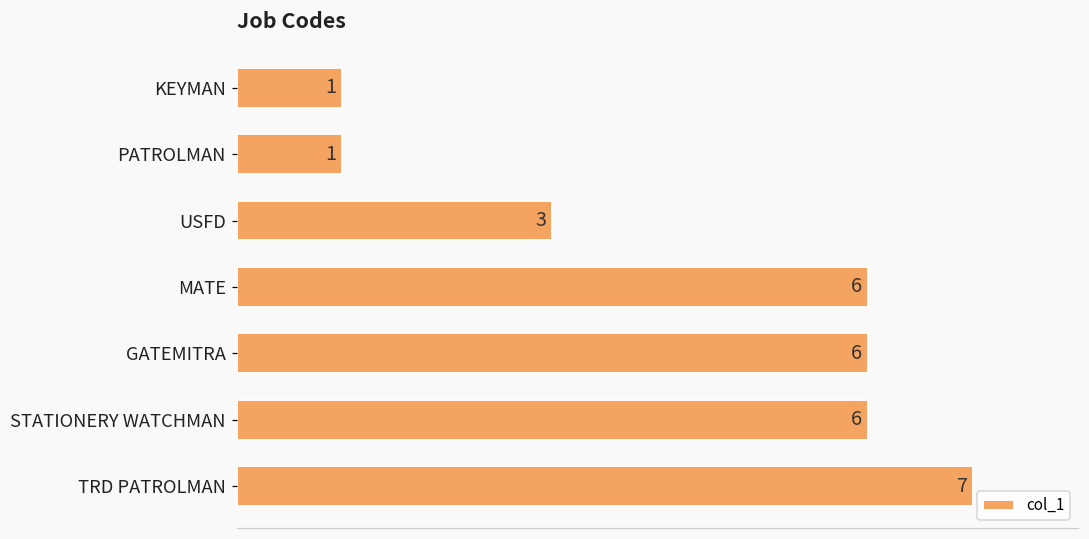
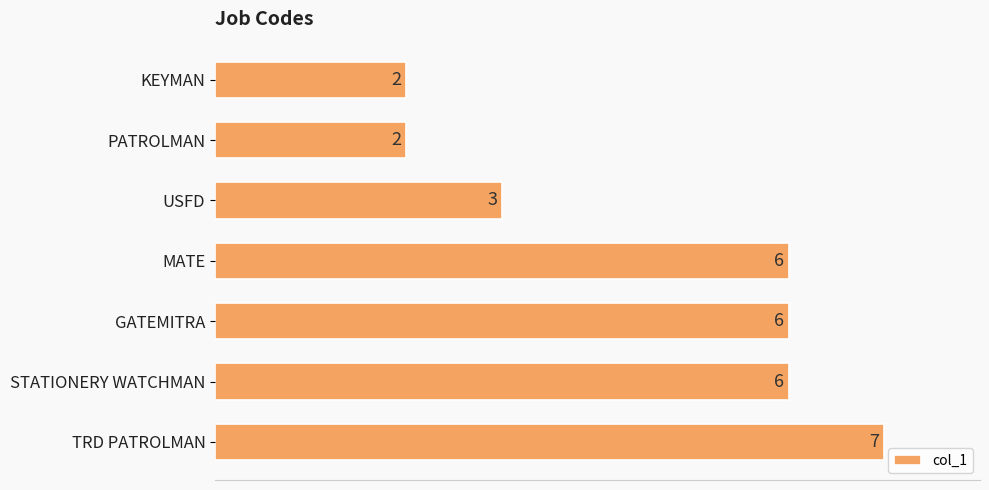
KEYMAN: 1 -> 2
PATROLMAN: 1 -> 2
